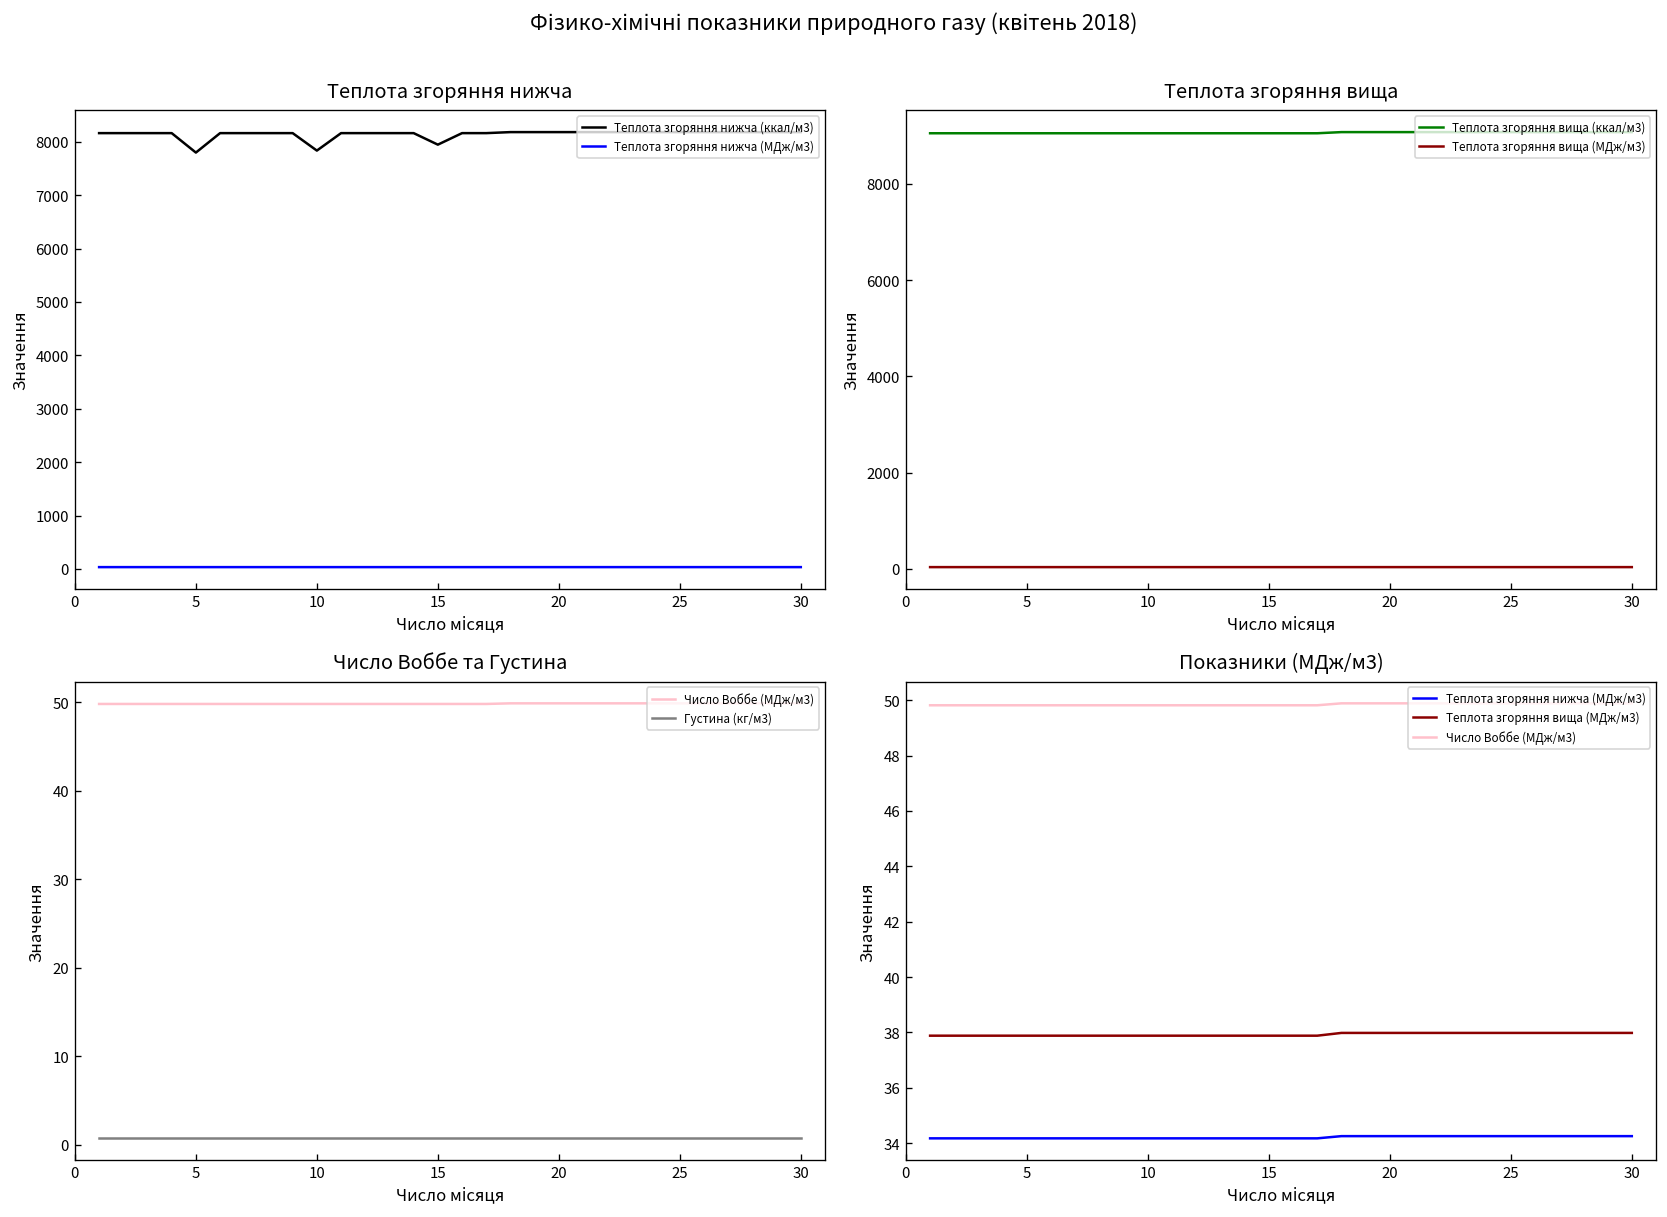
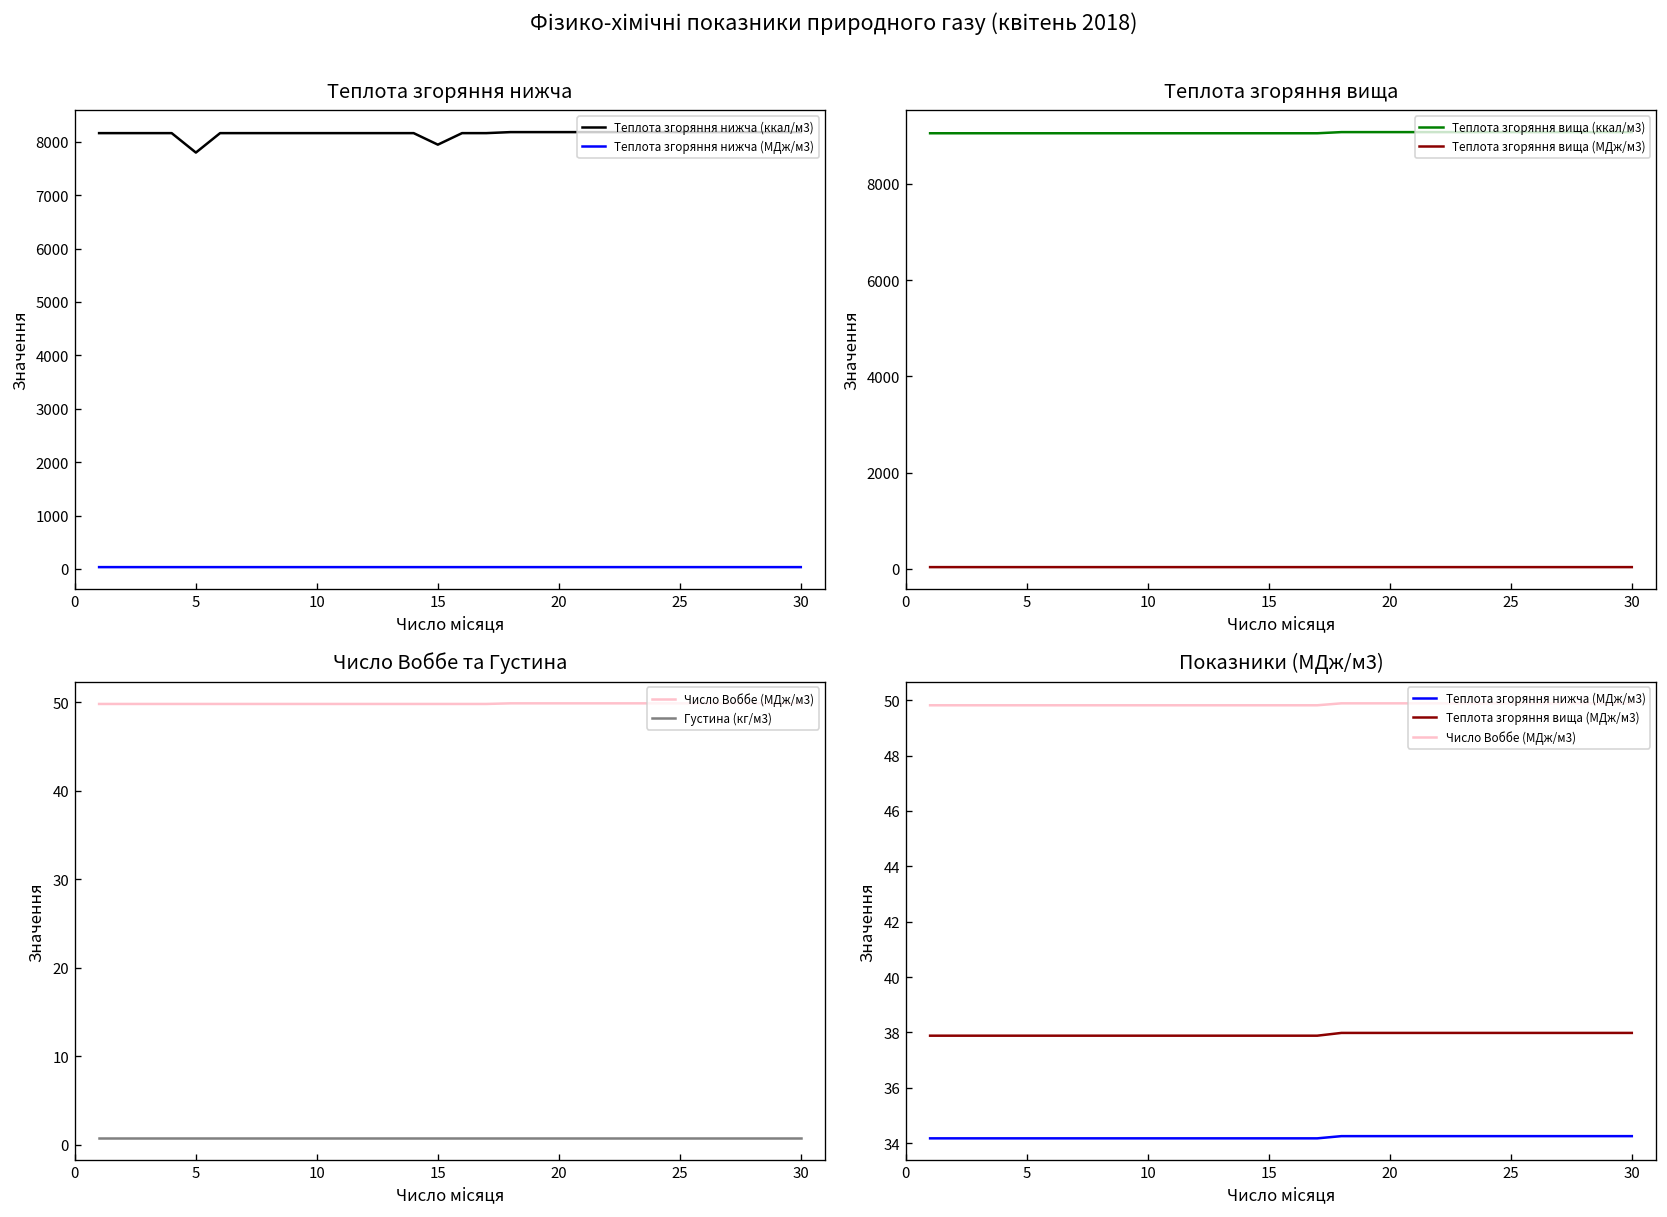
Теплота згоряння нижча, Теплота згоряння нижча (ккал/м3), 10: 7800 -> 8200
